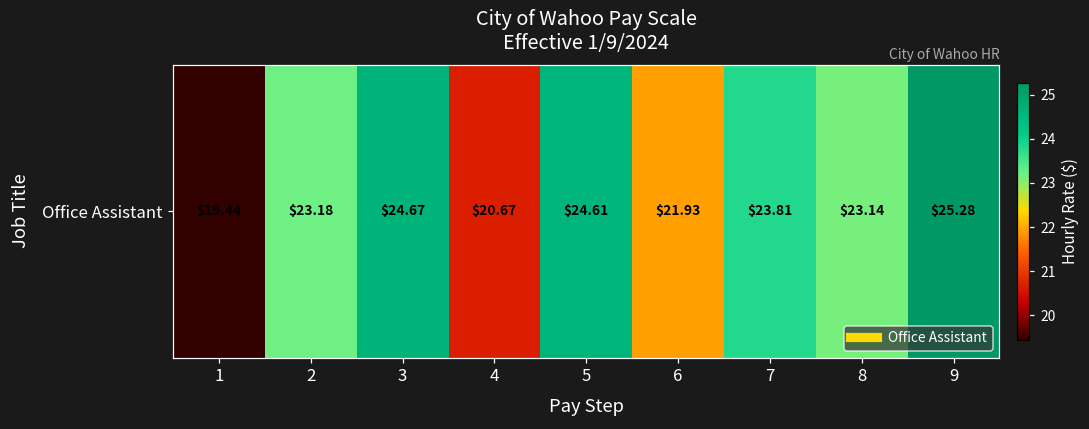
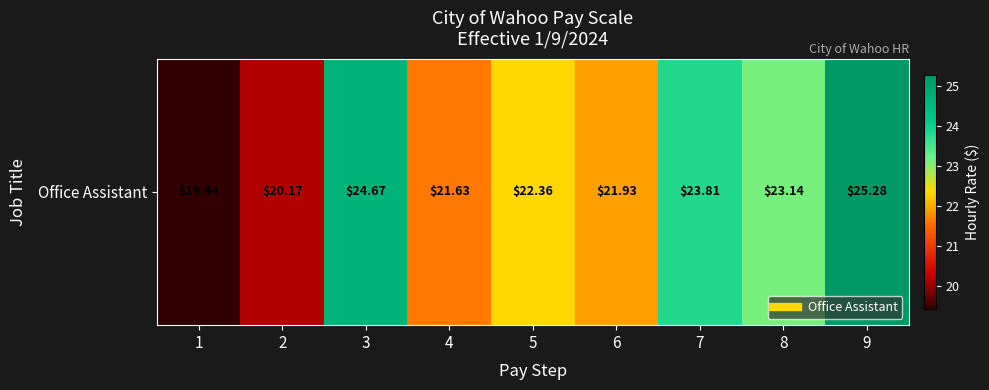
Office Assistant, 2: $23.18 -> $20.17
Office Assistant, 4: $20.67 -> $21.63
Office Assistant, 5: $24.61 -> $22.36
